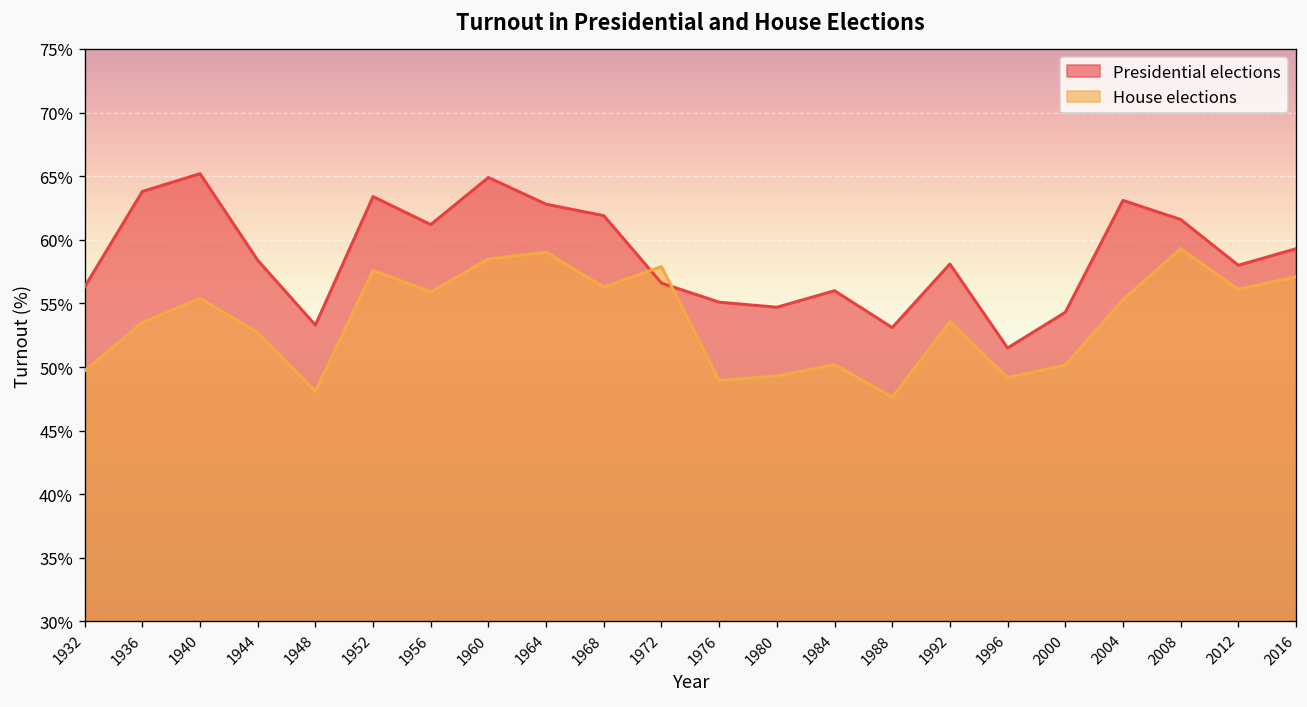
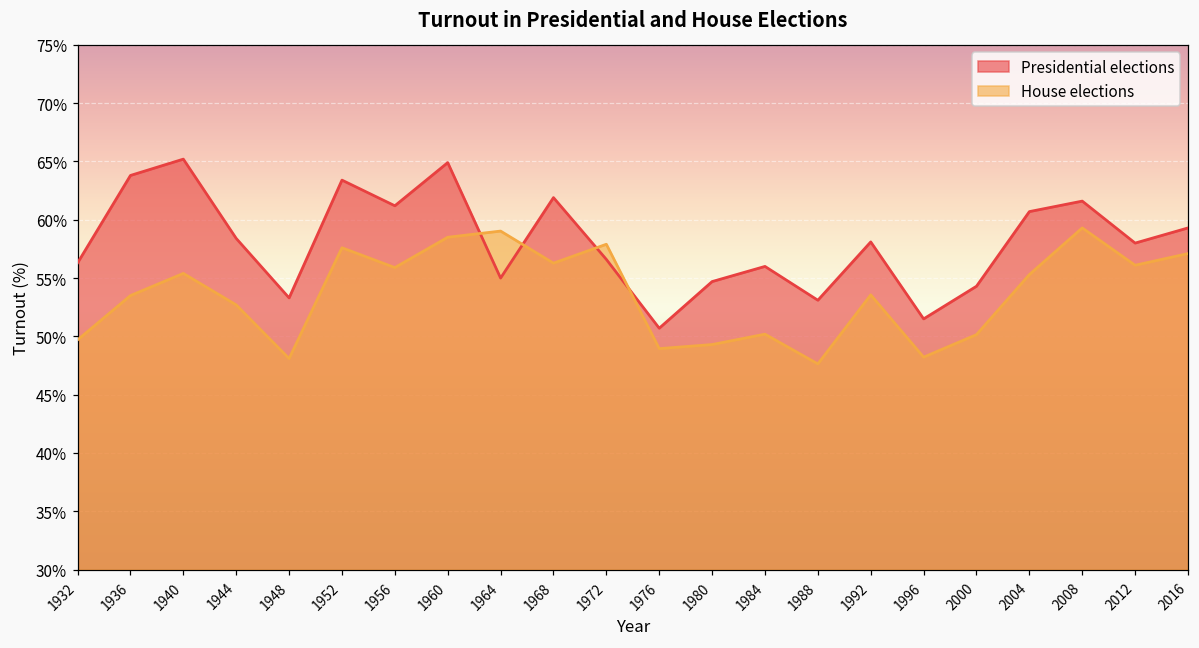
Presidential elections, 1964: 62.8% -> 55.0%
Presidential elections, 1976: 55.1% -> 50.7%
House elections, 1996: 49.2% -> 48.2%
Presidential elections, 2004: 63.1% -> 60.7%
